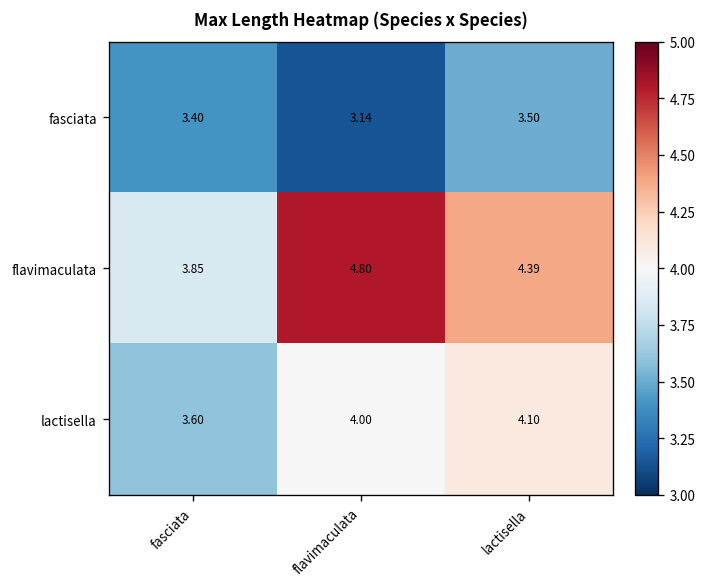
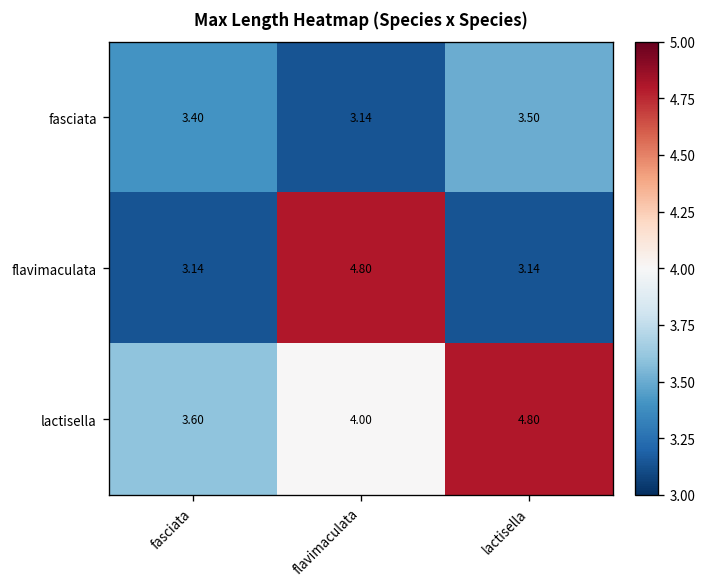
flavimaculata, fasciata: 3.85 -> 3.14
flavimaculata, lactisella: 4.39 -> 3.14
lactisella, lactisella: 4.10 -> 4.80
